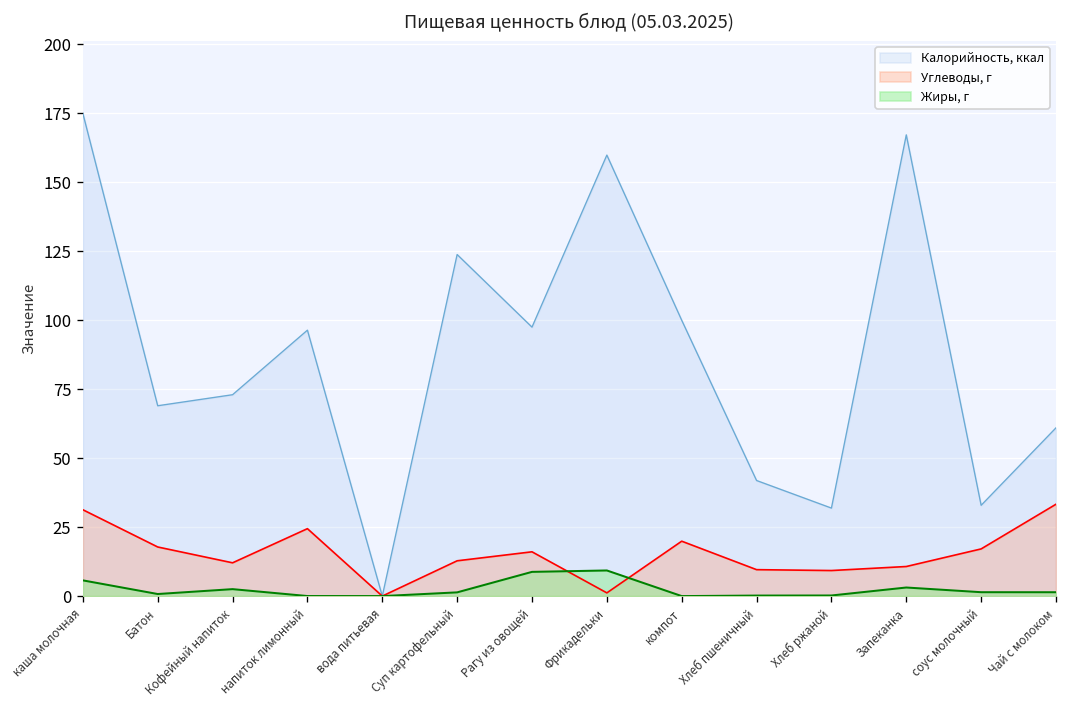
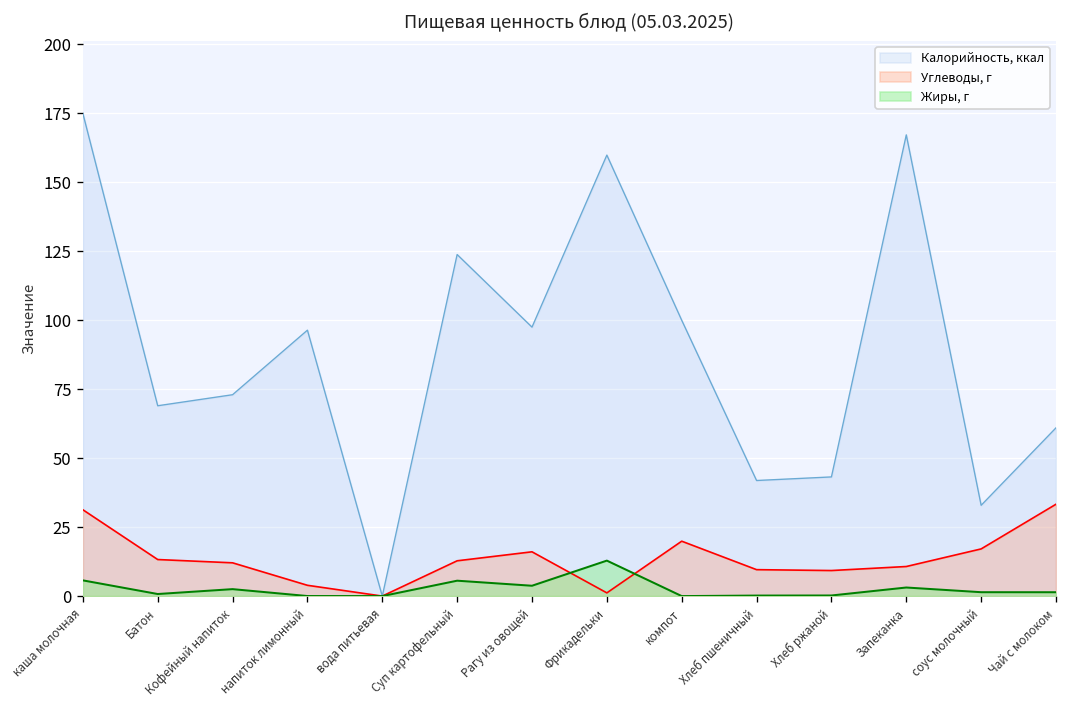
Углеводы, г, Батон: 18 -> 13
Углеводы, г, напиток лимонный: 24 -> 4
Жиры, г, Суп картофельный: 1 -> 6
Жиры, г, Рагу из овощей: 9 -> 4
Жиры, г, Фрикадельки: 9 -> 13
Калорийность, ккал, Хлеб ржаной: 32 -> 43
